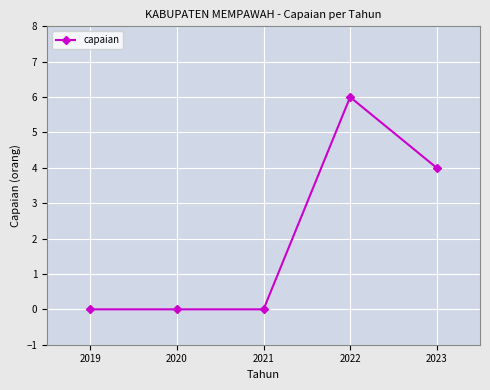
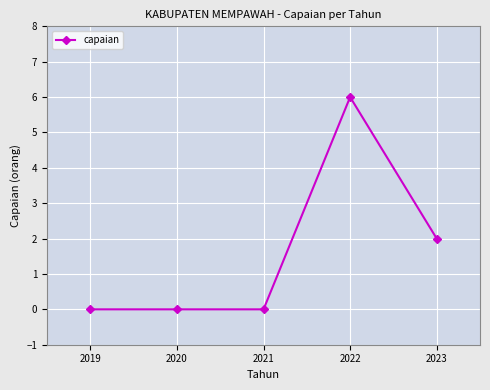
2023: 4 -> 2
